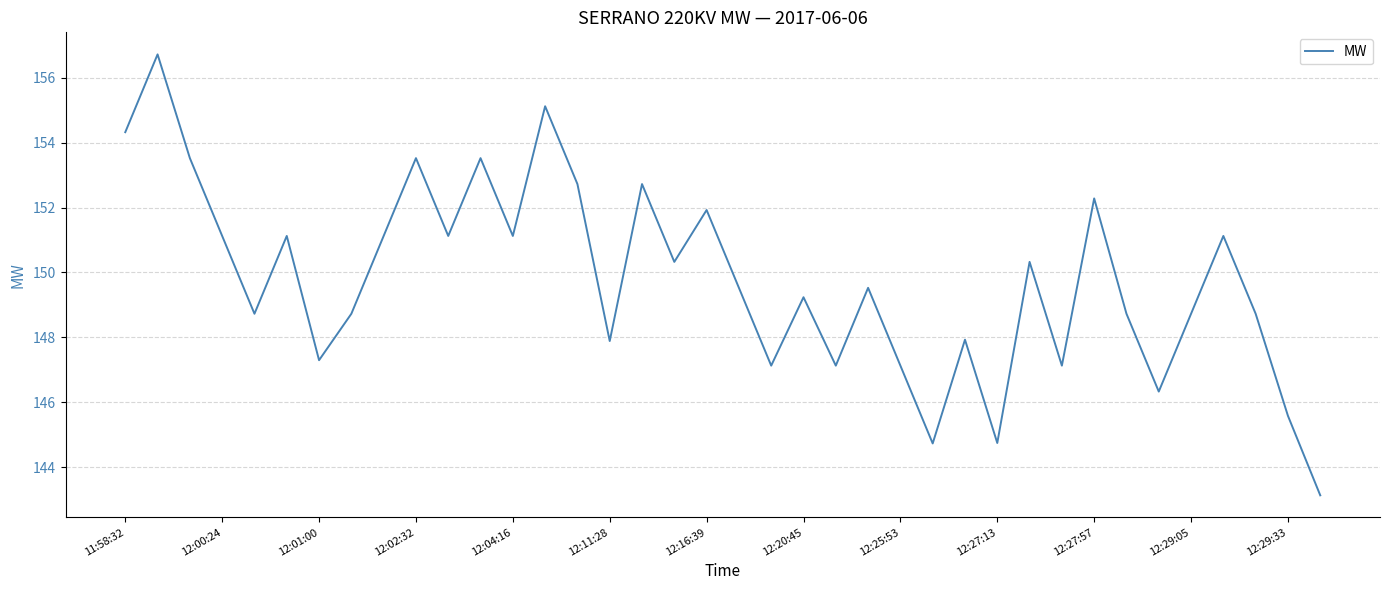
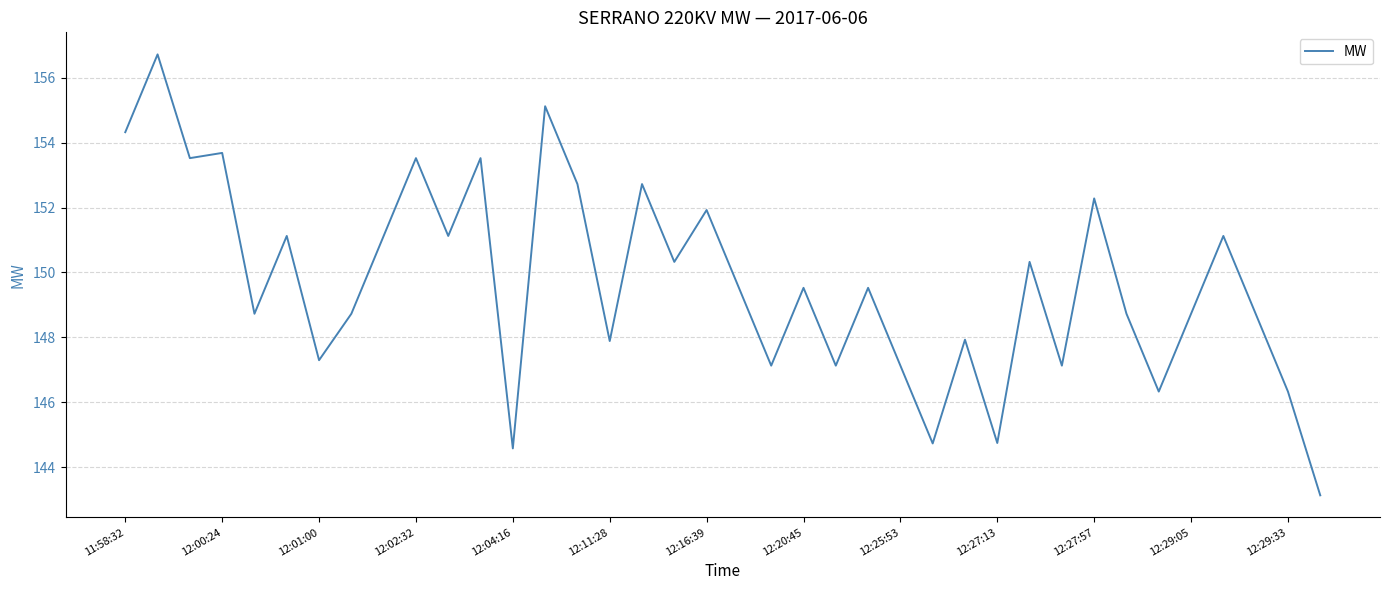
12:00:24: 151.1 -> 153.7
12:04:16: 151.1 -> 144.6
12:20:45: 149.2 -> 149.5
12:29:33: 145.6 -> 146.3
